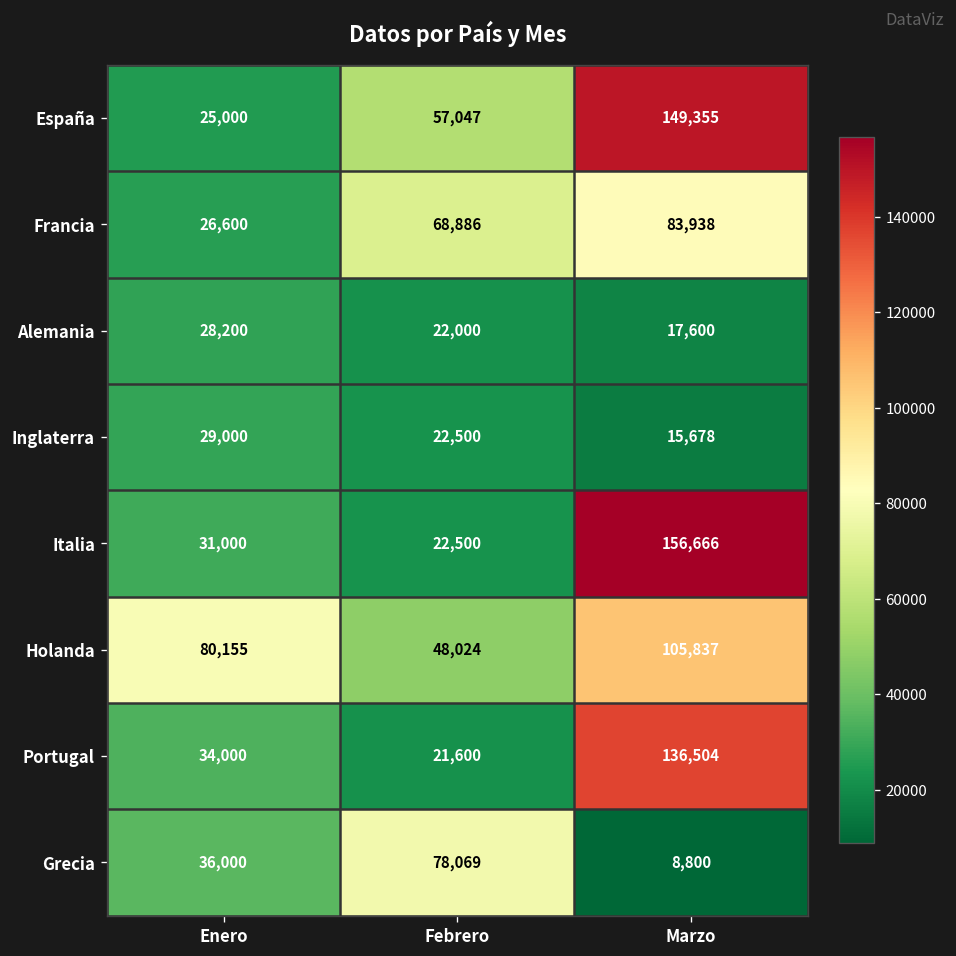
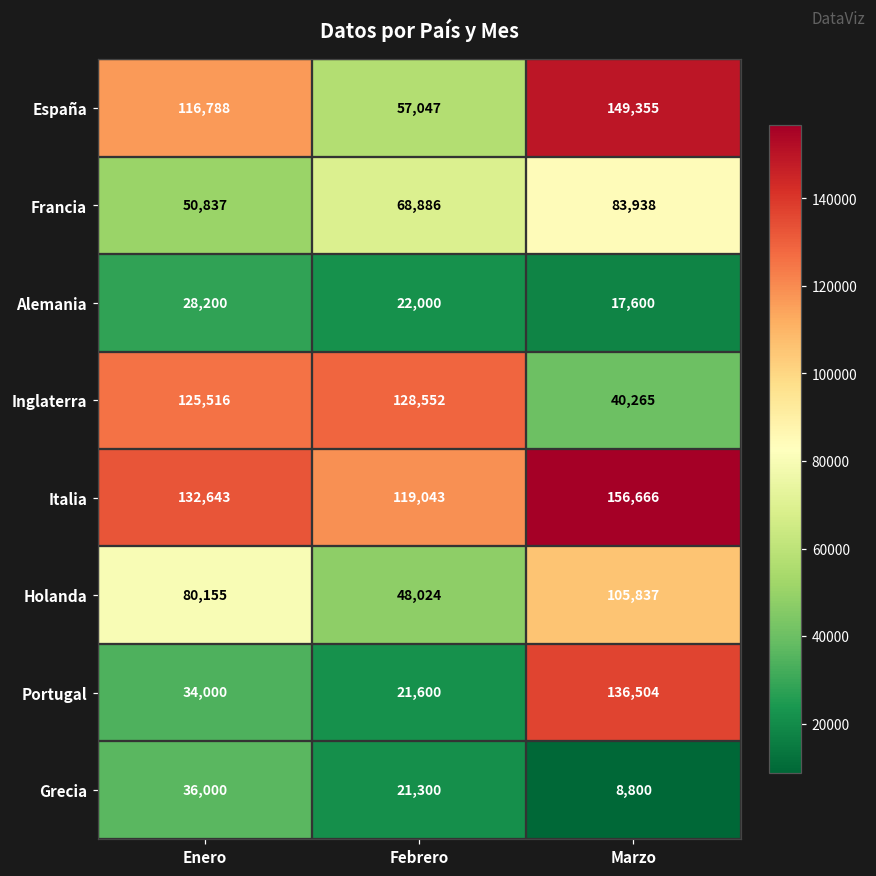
España, Enero: 25,000 -> 116,788
Francia, Enero: 26,600 -> 50,837
Inglaterra, Enero: 29,000 -> 125,516
Inglaterra, Febrero: 22,500 -> 128,552
Inglaterra, Marzo: 15,678 -> 40,265
Italia, Enero: 31,000 -> 132,643
Italia, Febrero: 22,500 -> 119,043
Grecia, Febrero: 78,069 -> 21,300
